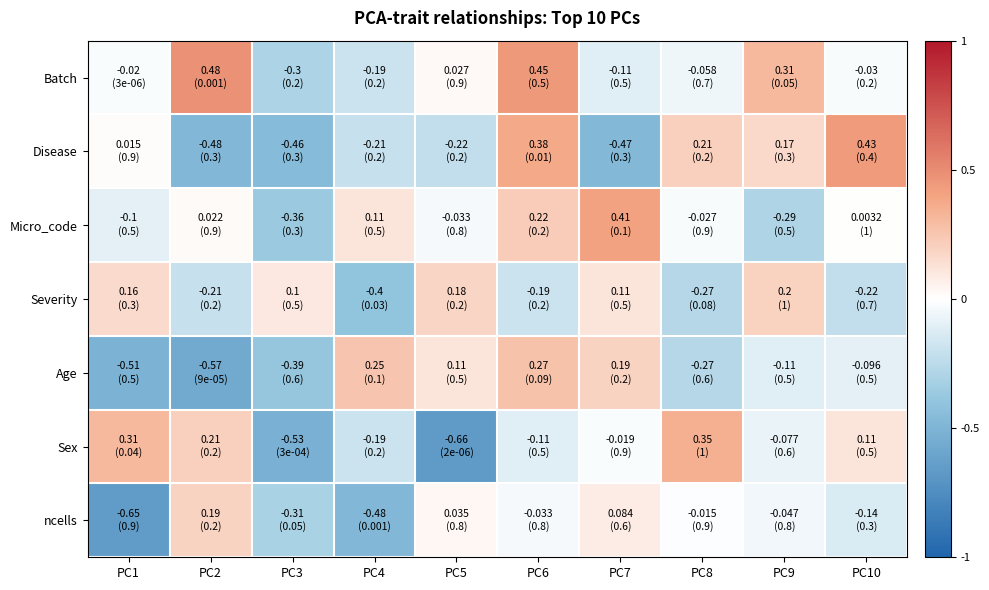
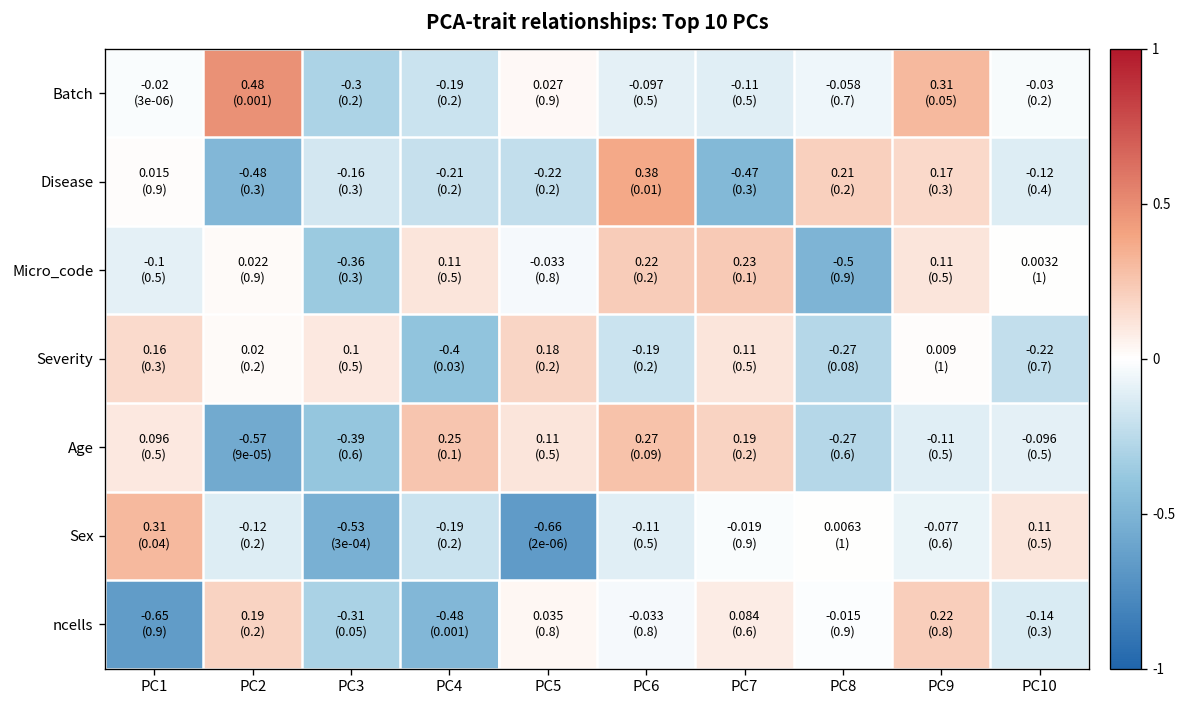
Batch, PC6: 0.45 -> -0.097
Disease, PC3: -0.46 -> -0.16
Disease, PC10: 0.43 -> -0.12
Micro_code, PC7: 0.41 -> 0.23
Micro_code, PC8: -0.027 -> -0.5
Micro_code, PC9: -0.29 -> 0.11
Severity, PC2: -0.21 -> 0.02
Severity, PC9: 0.2 -> 0.009
Age, PC1: -0.51 -> 0.096
Sex, PC2: 0.21 -> -0.12
Sex, PC8: 0.35 -> 0.0063
ncells, PC9: -0.047 -> 0.22
